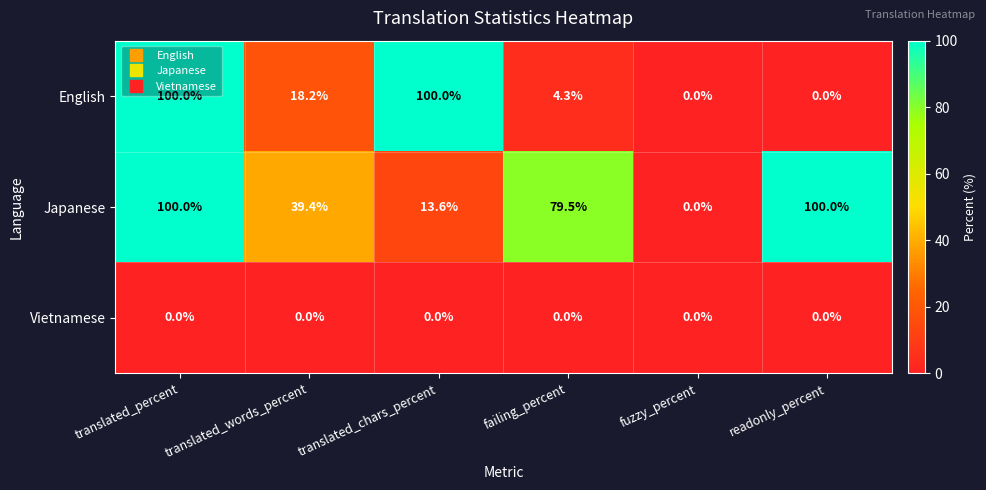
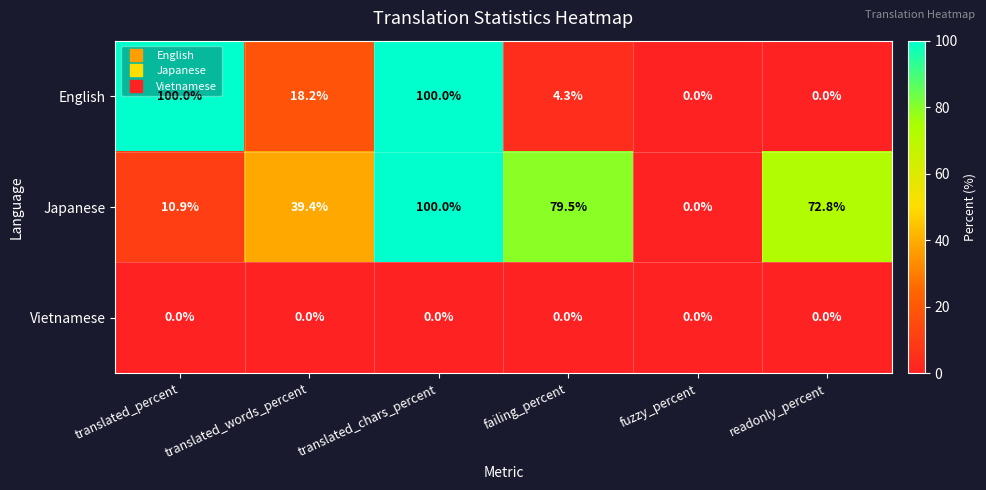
Japanese, translated_percent: 100.0% -> 10.9%
Japanese, translated_chars_percent: 13.6% -> 100.0%
Japanese, readonly_percent: 100.0% -> 72.8%
